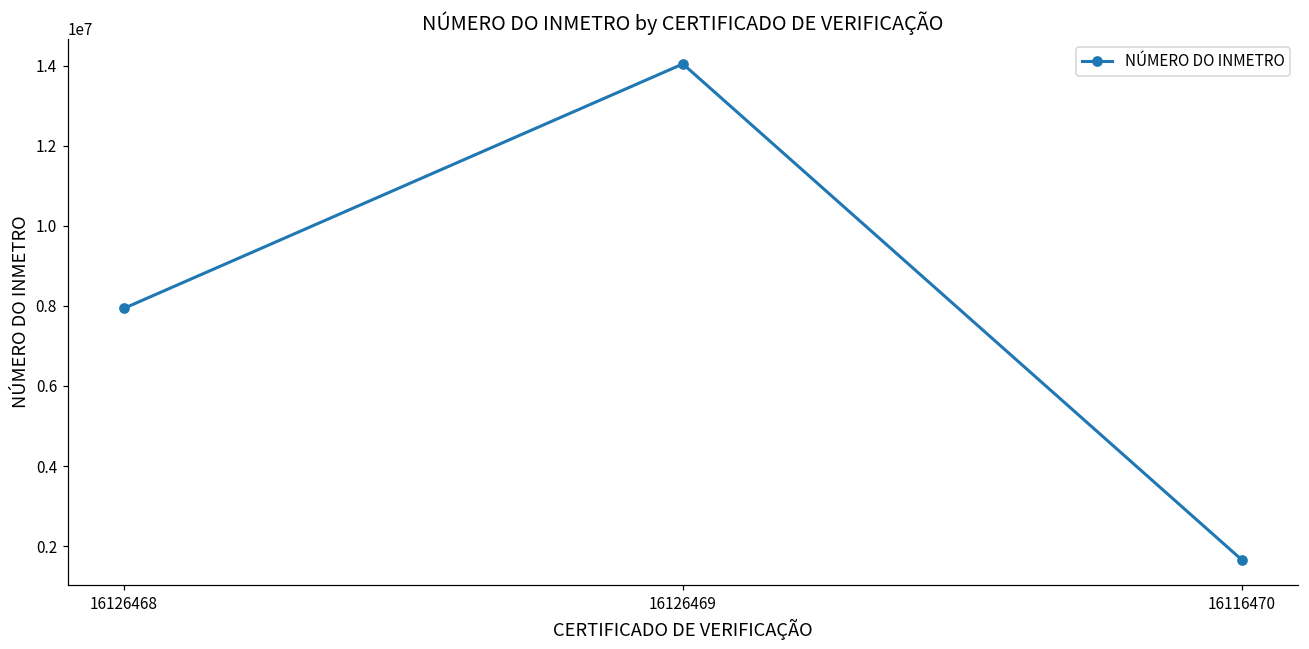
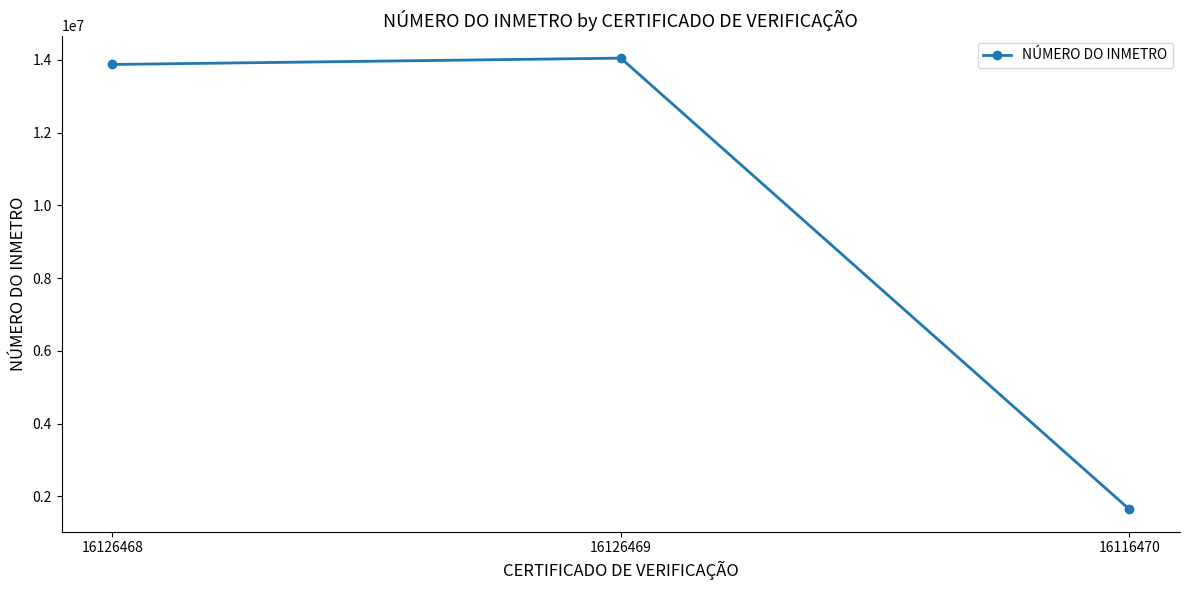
16126468: 7900000 -> 13900000
